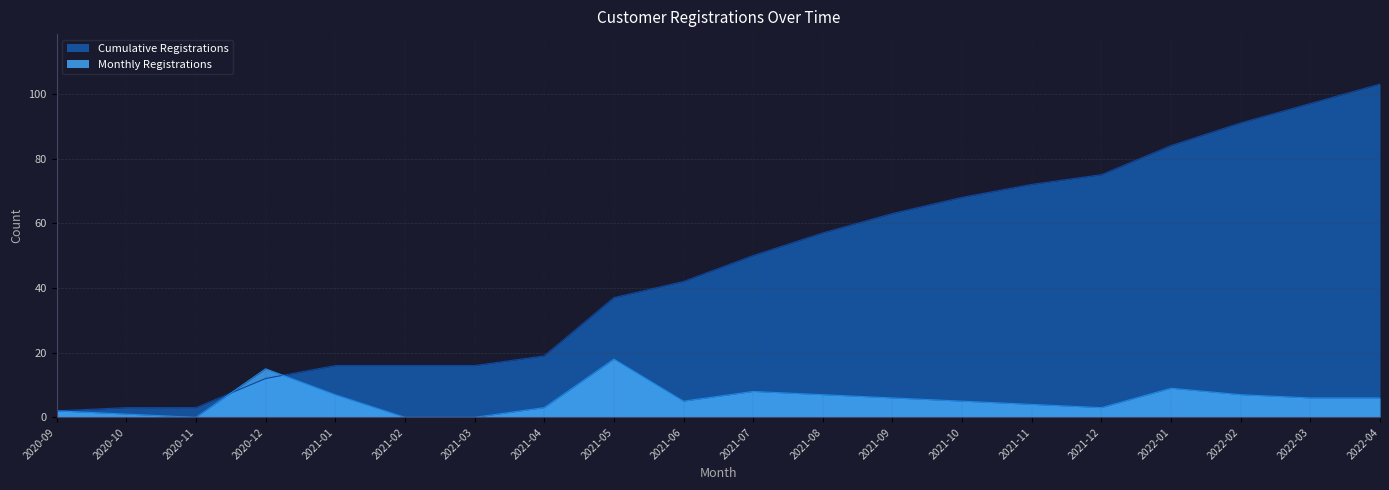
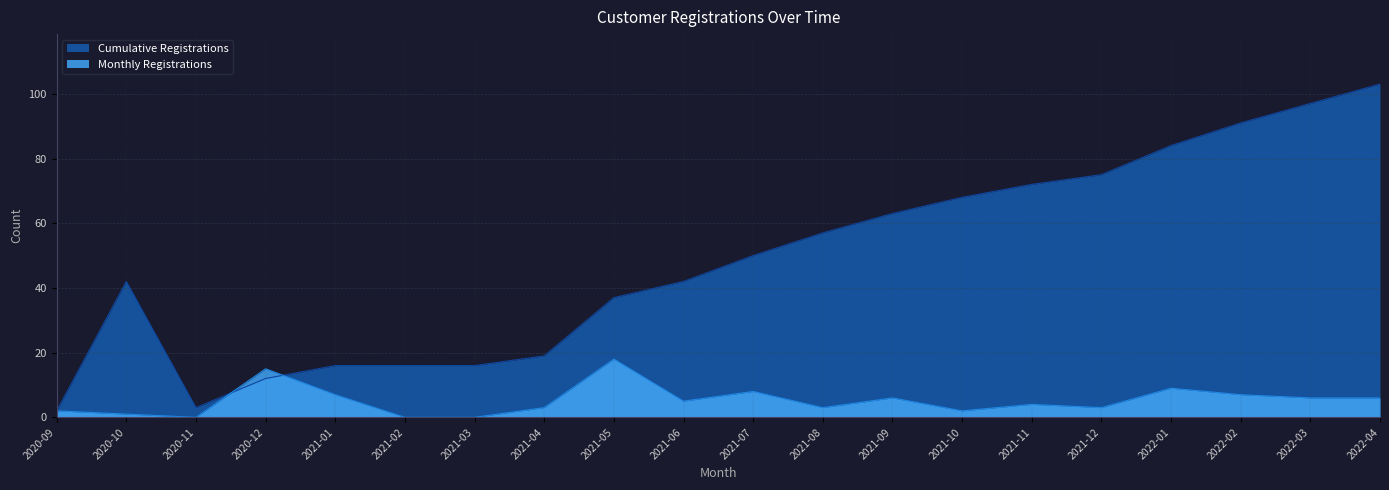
Cumulative Registrations, 2020-10: 3 -> 42
Monthly Registrations, 2021-08: 7 -> 3
Monthly Registrations, 2021-10: 5 -> 2
